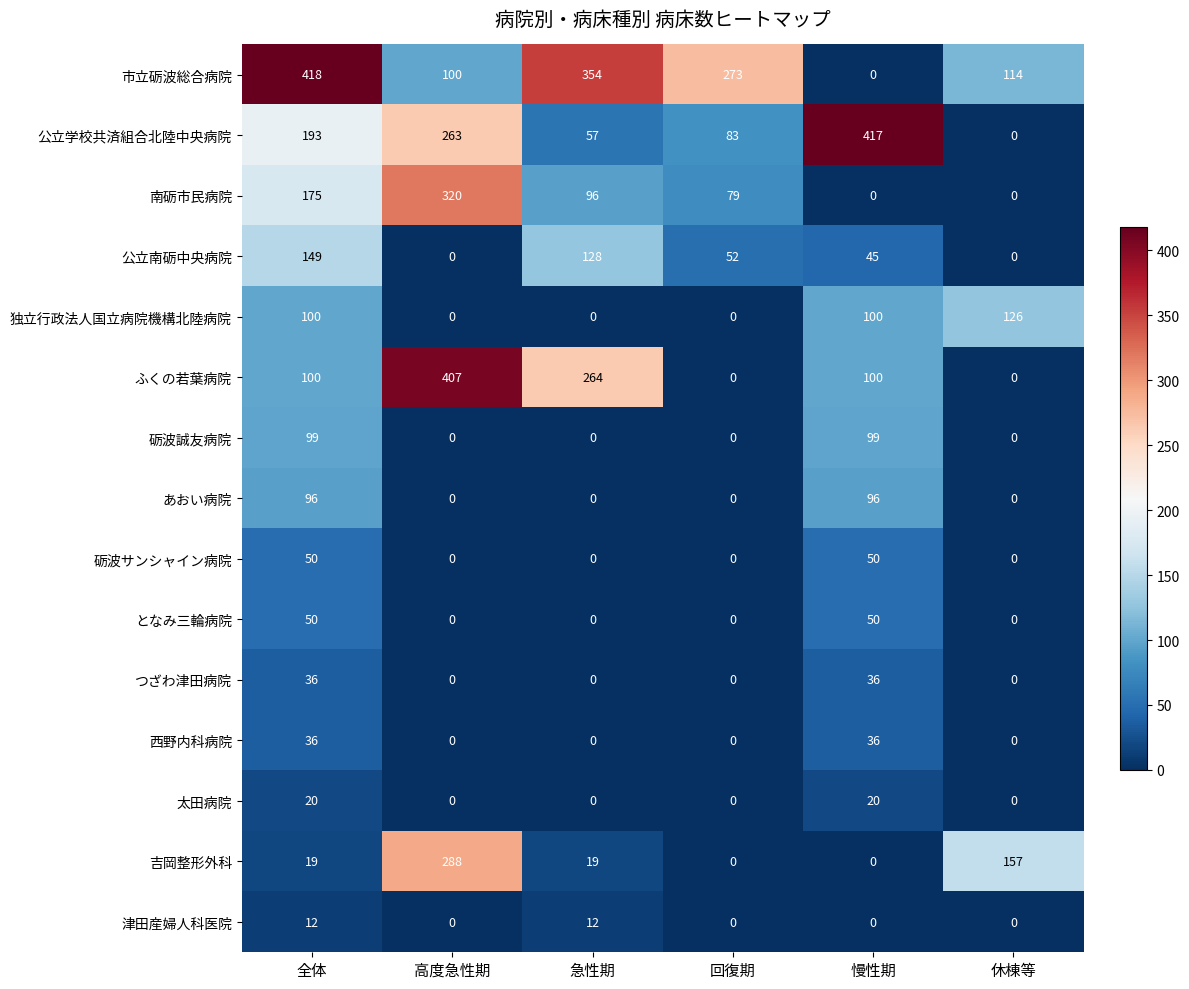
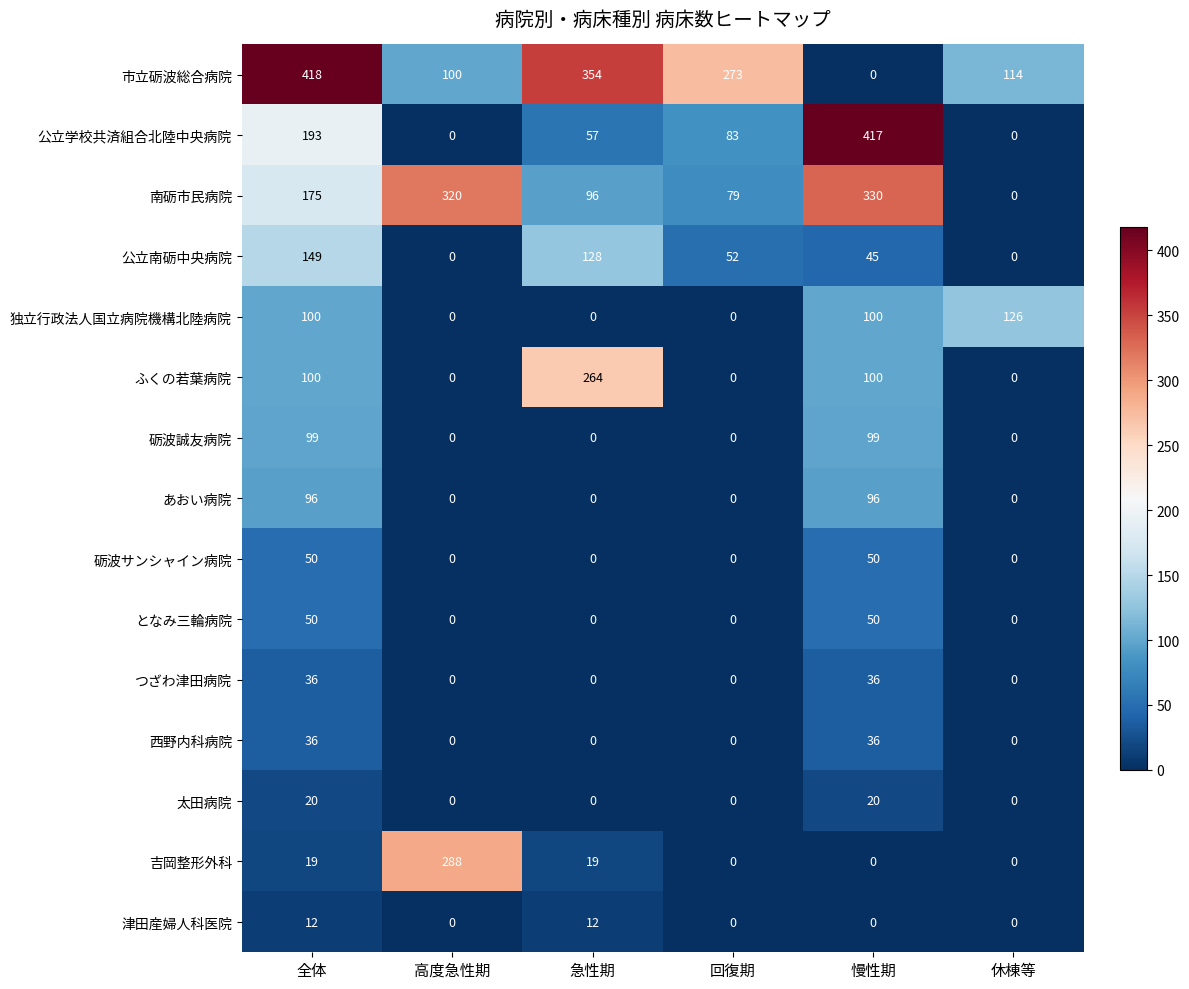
公立学校共済組合北陸中央病院, 高度急性期: 263 -> 0
南砺市民病院, 慢性期: 0 -> 330
ふくの若葉病院, 高度急性期: 407 -> 0
吉岡整形外科, 休棟等: 157 -> 0
